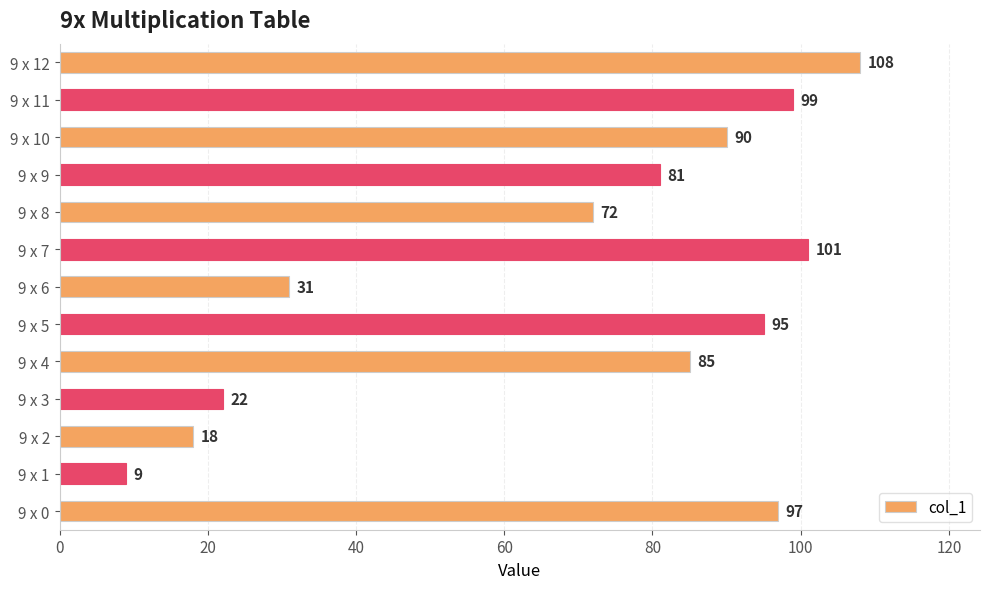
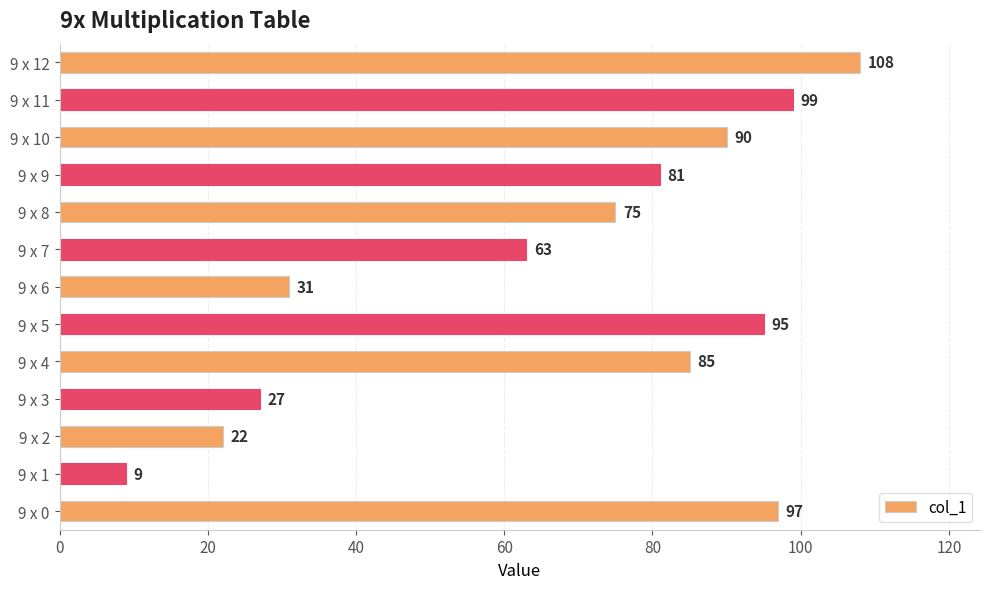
9 x 8: 72 -> 75
9 x 7: 101 -> 63
9 x 3: 22 -> 27
9 x 2: 18 -> 22
